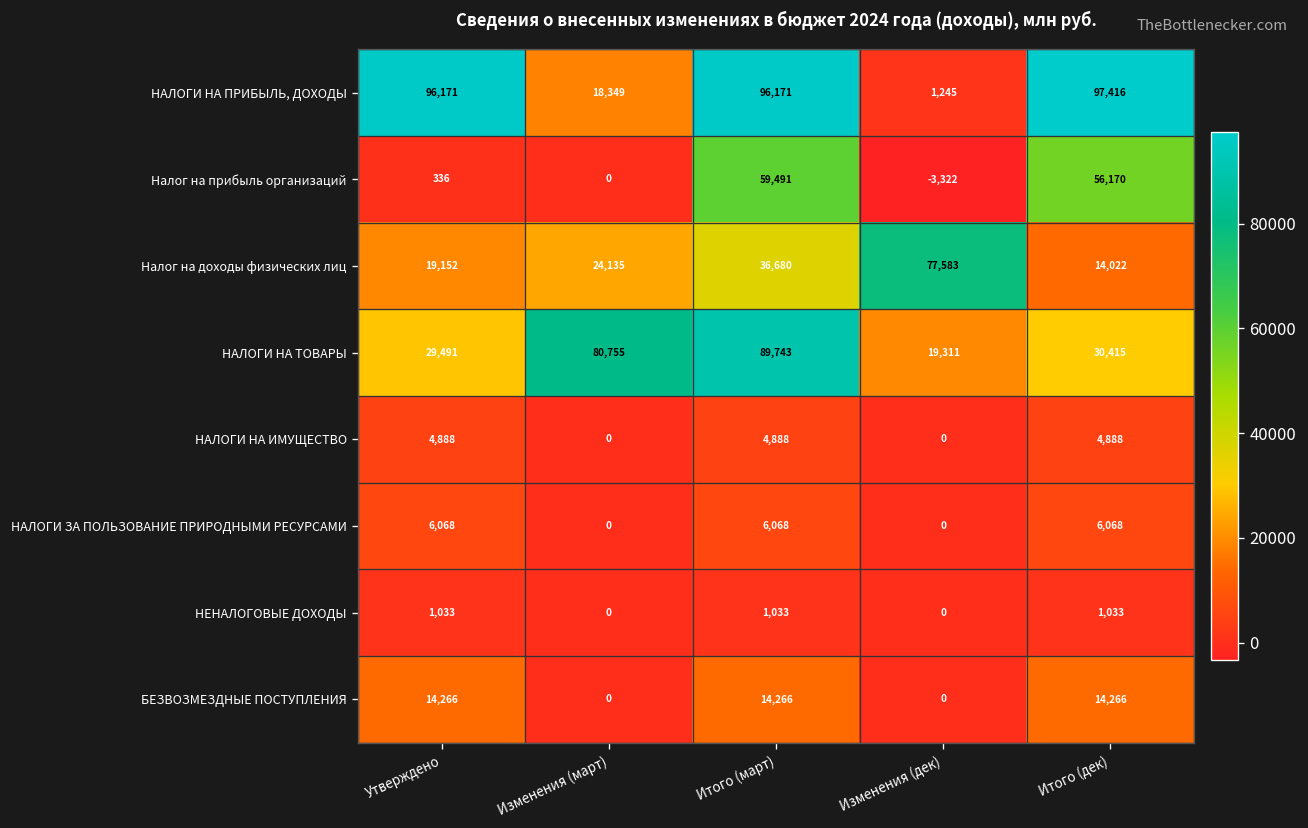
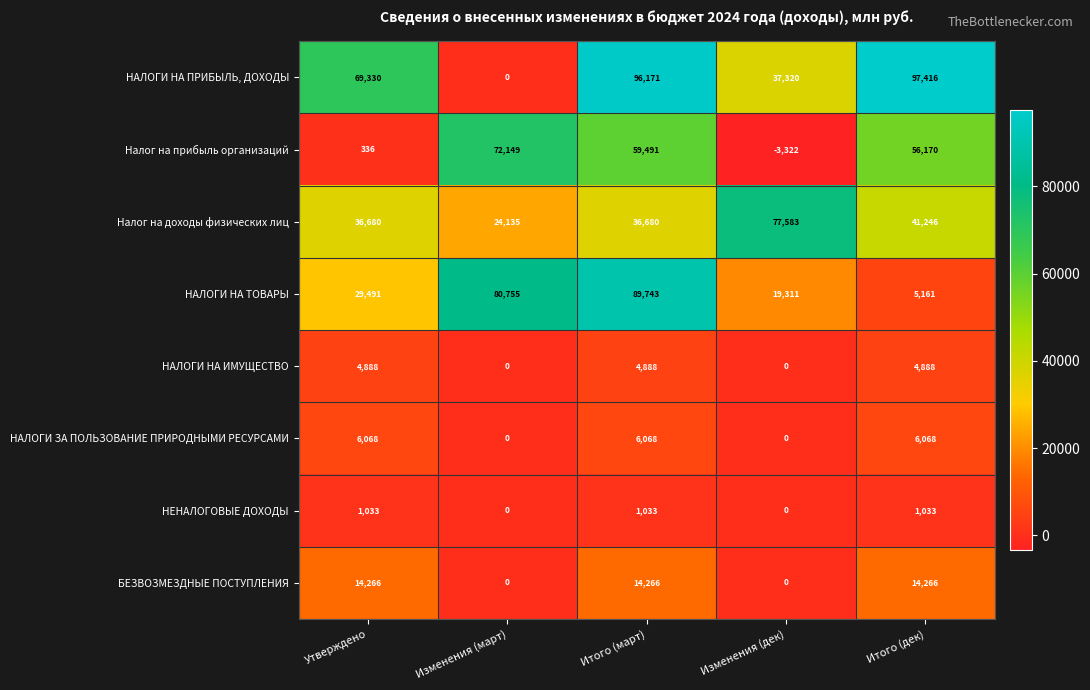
НАЛОГИ НА ПРИБЫЛЬ, ДОХОДЫ, Утверждено: 96,171 -> 69,330
НАЛОГИ НА ПРИБЫЛЬ, ДОХОДЫ, Изменения (март): 18,349 -> 0
НАЛОГИ НА ПРИБЫЛЬ, ДОХОДЫ, Изменения (дек): 1,245 -> 37,320
Налог на прибыль организаций, Изменения (март): 0 -> 72,149
Налог на доходы физических лиц, Утверждено: 19,152 -> 36,680
Налог на доходы физических лиц, Итого (дек): 14,022 -> 41,246
НАЛОГИ НА ТОВАРЫ, Итого (дек): 30,415 -> 5,161
